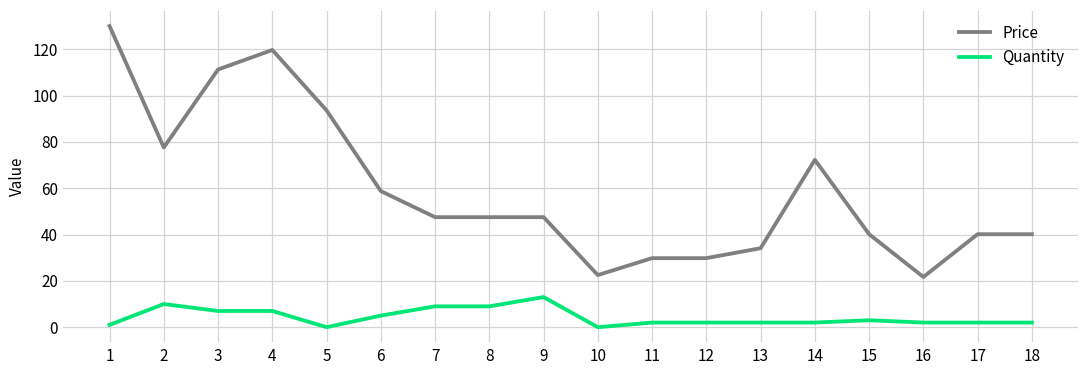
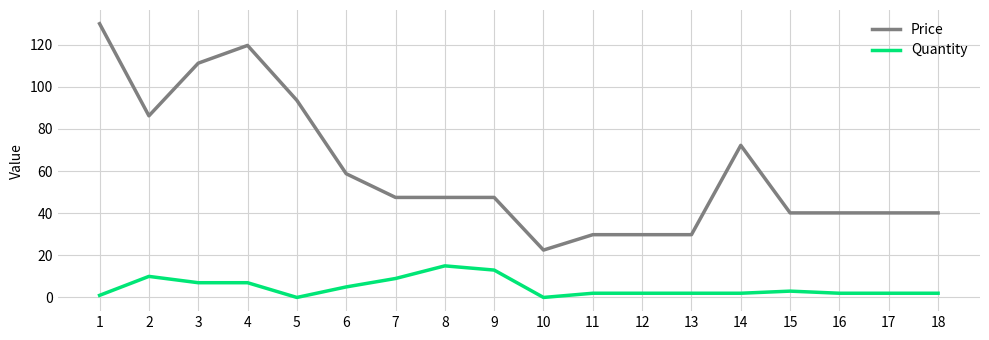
Price, 2: 78 -> 86
Quantity, 8: 9 -> 15
Price, 13: 34 -> 30
Price, 16: 22 -> 40
